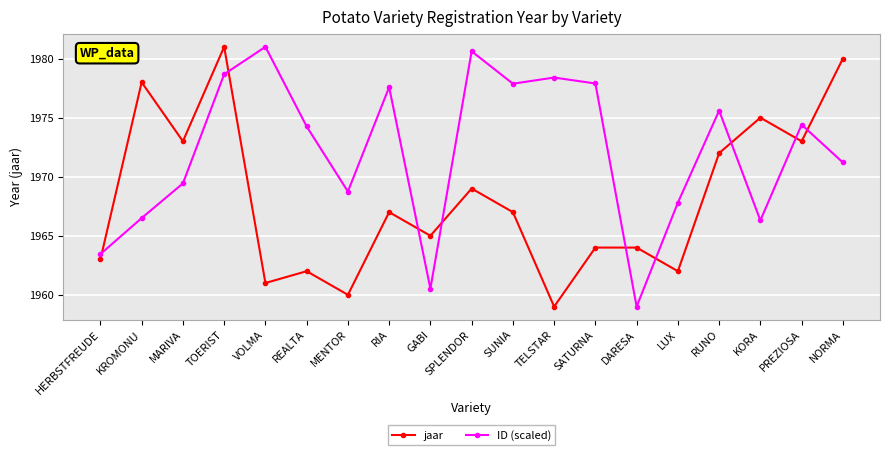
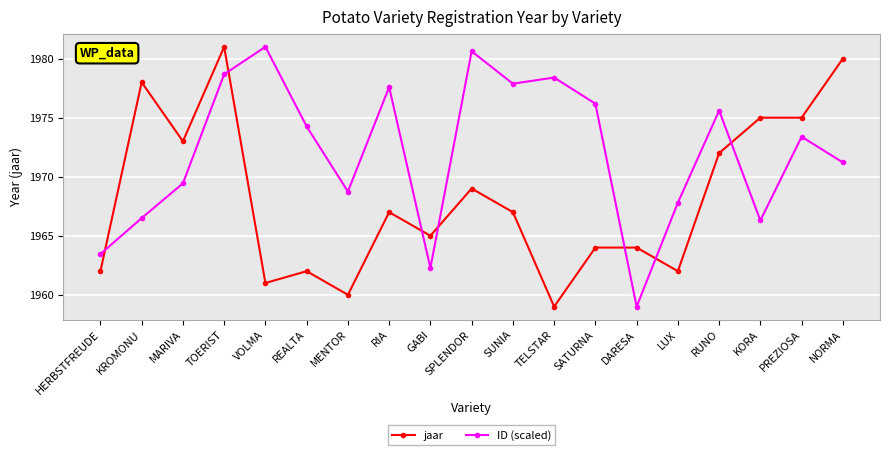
jaar, HERBSTFREUDE: 1963 -> 1962
ID (scaled), GABI: 1960.5 -> 1962.3
ID (scaled), SATURNA: 1977.9 -> 1976.2
jaar, PREZIOSA: 1973 -> 1975
ID (scaled), PREZIOSA: 1974.4 -> 1973.4
